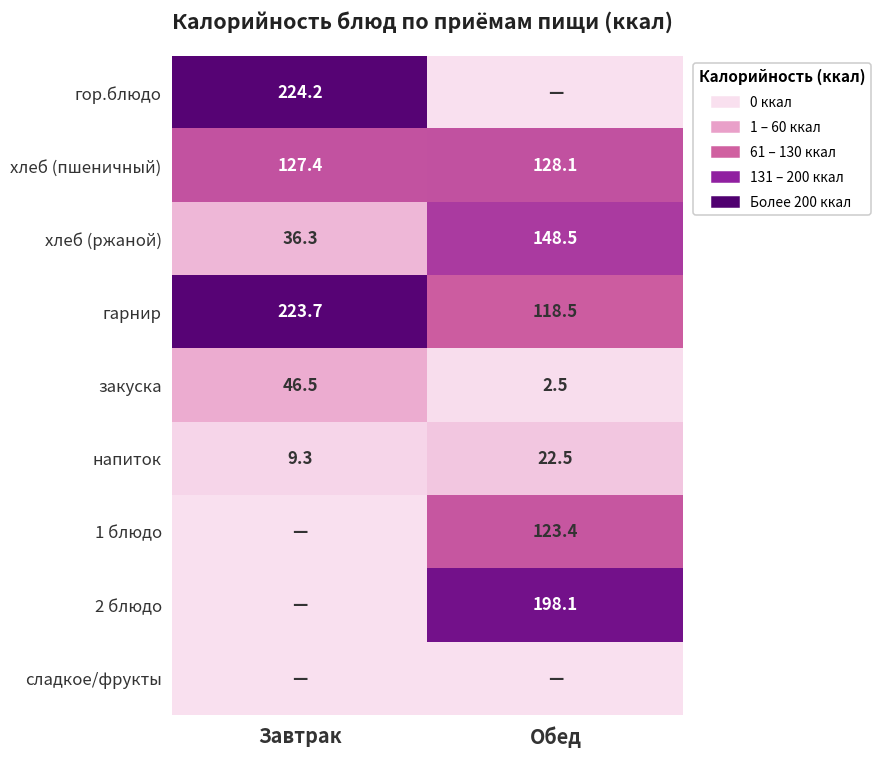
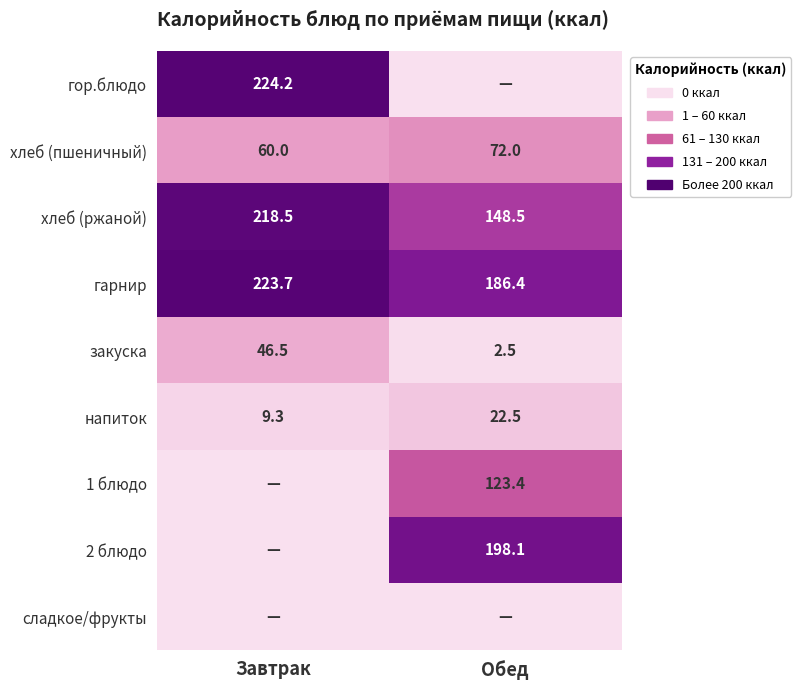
хлеб (пшеничный), Завтрак: 127.4 -> 60.0
хлеб (пшеничный), Обед: 128.1 -> 72.0
хлеб (ржаной), Завтрак: 36.3 -> 218.5
гарнир, Обед: 118.5 -> 186.4
